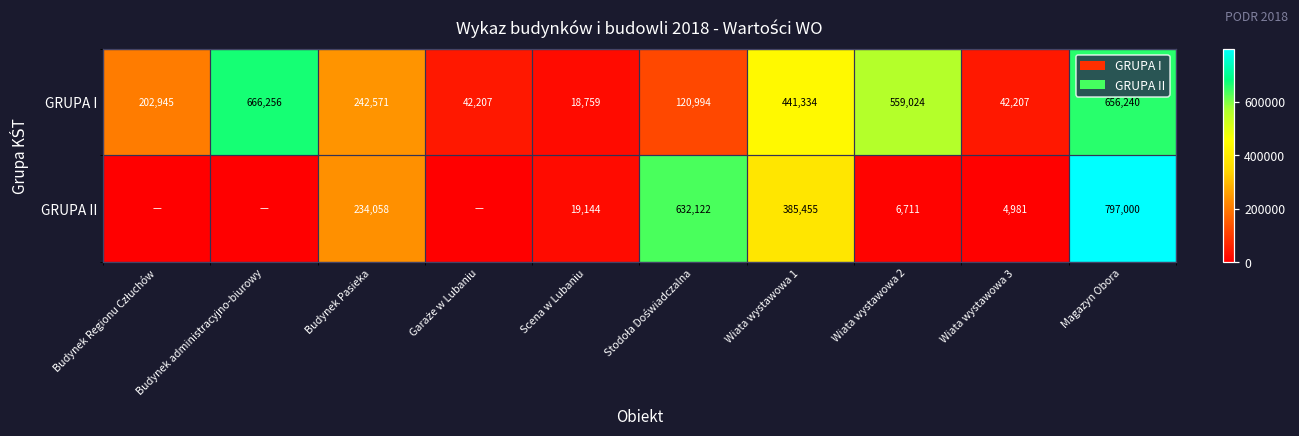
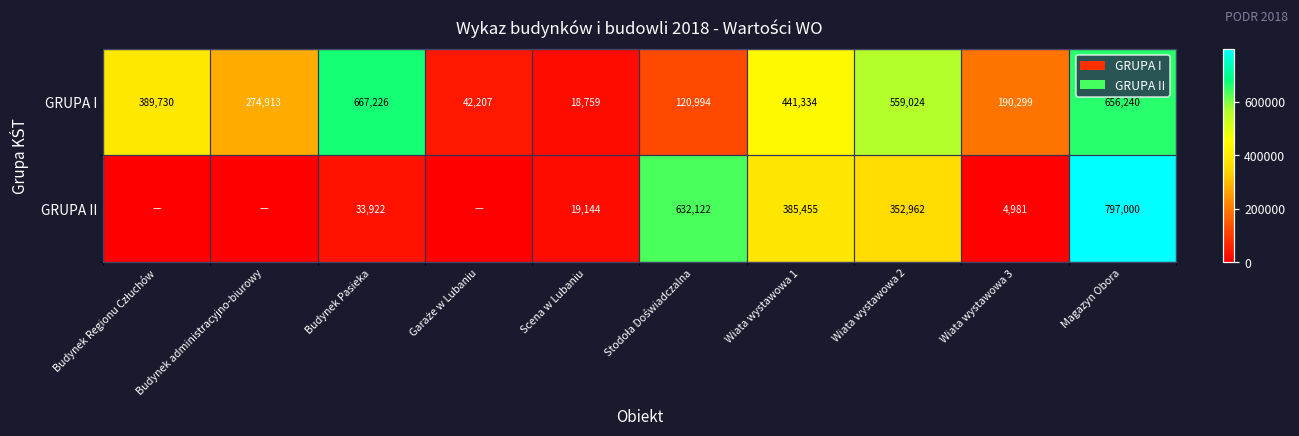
GRUPA I, Budynek Regionu Człuchów: 202,945 -> 389,730
GRUPA I, Budynek administracyjno-biurowy: 666,256 -> 274,913
GRUPA I, Budynek Pasieka: 242,571 -> 667,226
GRUPA I, Wiata wystawowa 3: 42,207 -> 190,299
GRUPA II, Budynek Pasieka: 234,058 -> 33,922
GRUPA II, Wiata wystawowa 2: 6,711 -> 352,962
